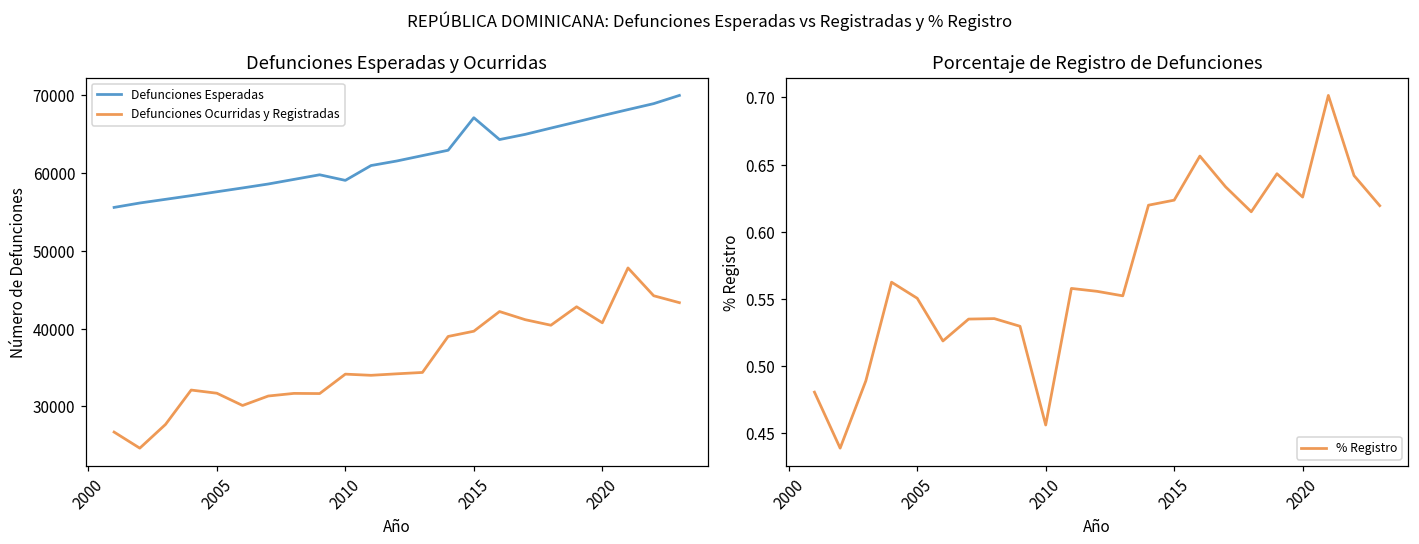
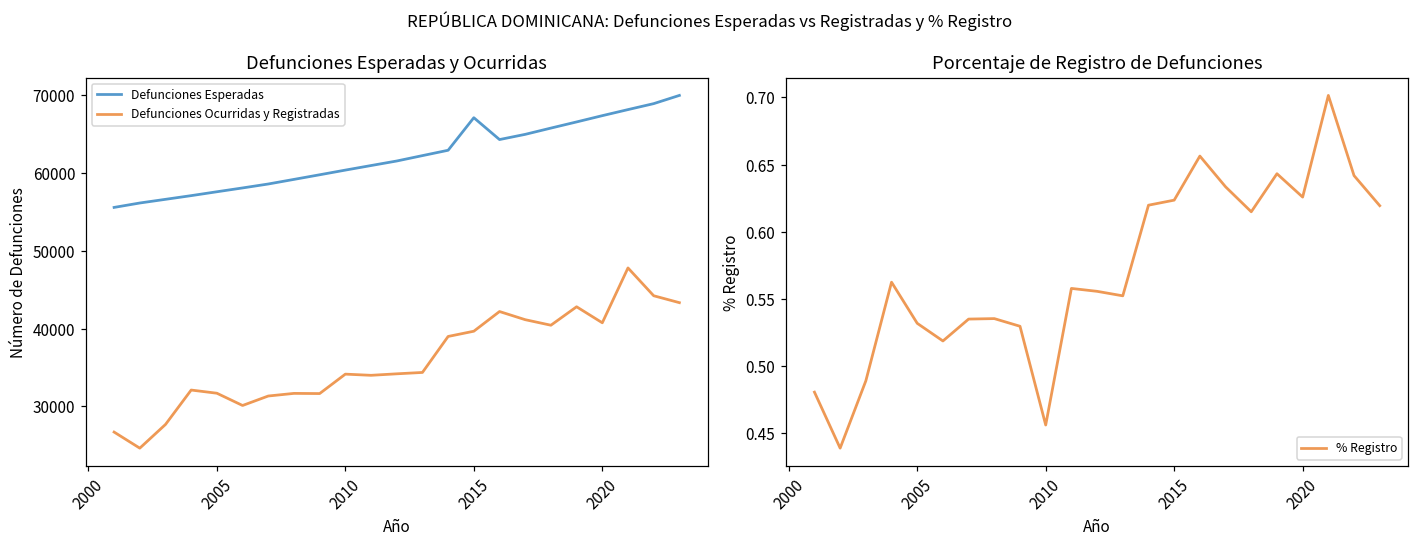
Defunciones Esperadas y Ocurridas, Defunciones Esperadas, 2010: 59000 -> 60000
Porcentaje de Registro de Defunciones, 2005: 0.551 -> 0.532
